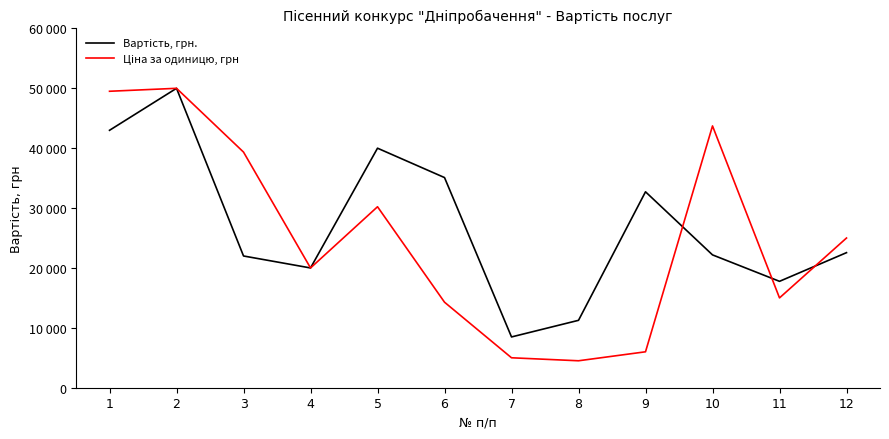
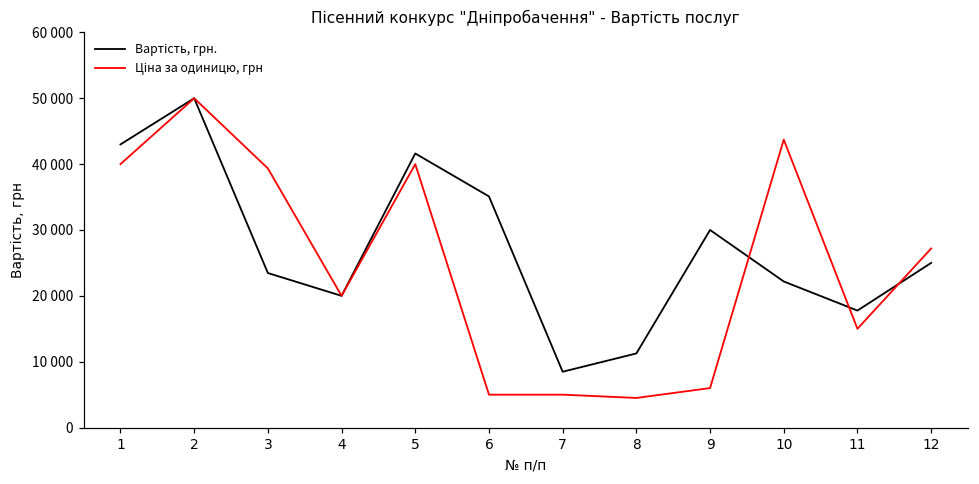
Ціна за одиницю, грн, 1: 50000 -> 40000
Вартість, грн., 3: 22000 -> 23000
Вартість, грн., 5: 40000 -> 42000
Ціна за одиницю, грн, 5: 30000 -> 40000
Ціна за одиницю, грн, 6: 14000 -> 5000
Вартість, грн., 9: 33000 -> 30000
Вартість, грн., 12: 23000 -> 25000
Ціна за одиницю, грн, 12: 25000 -> 27000
